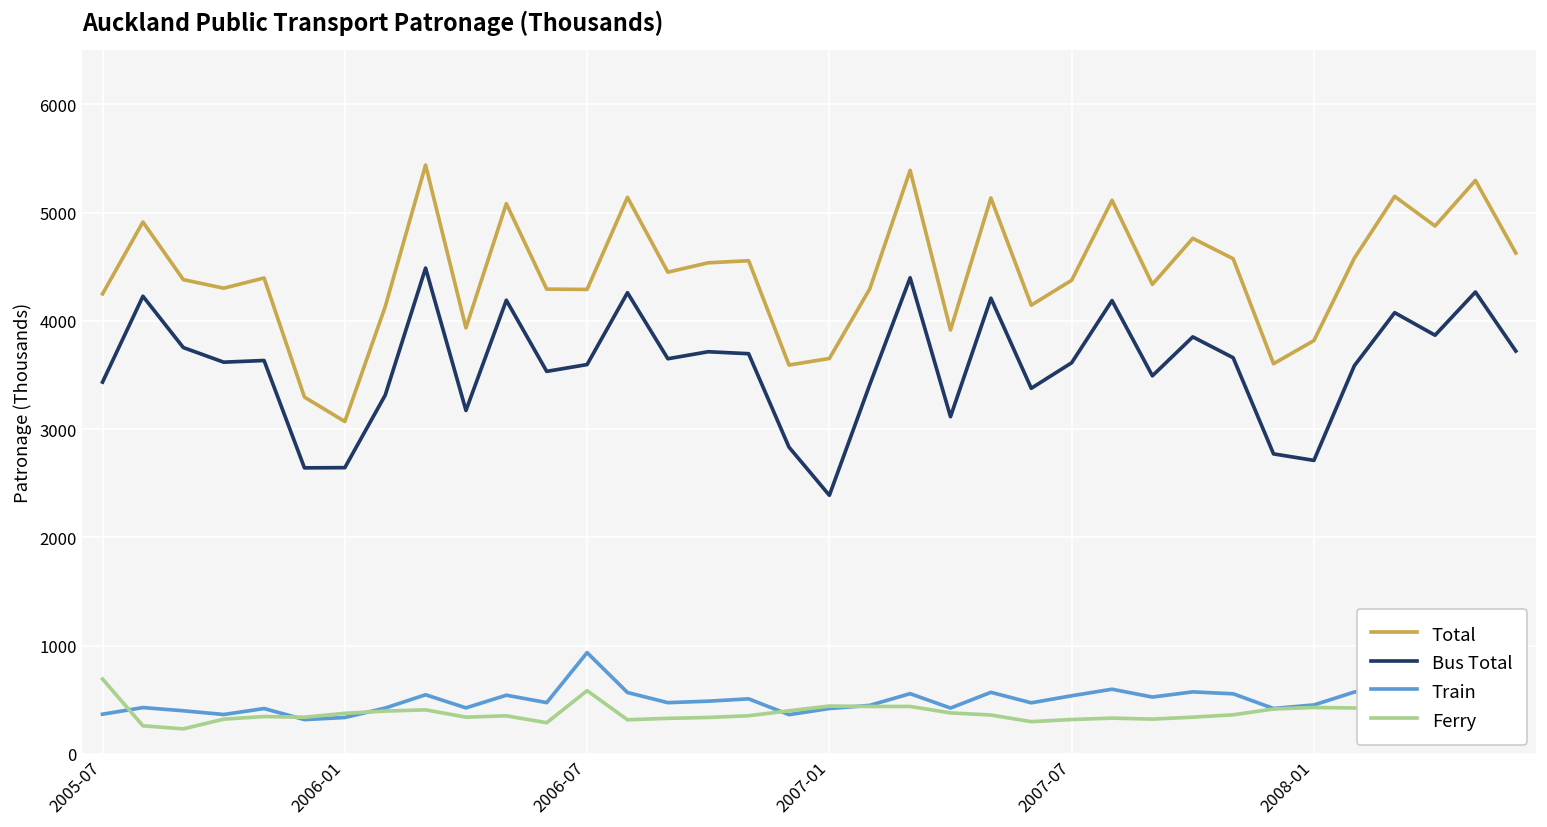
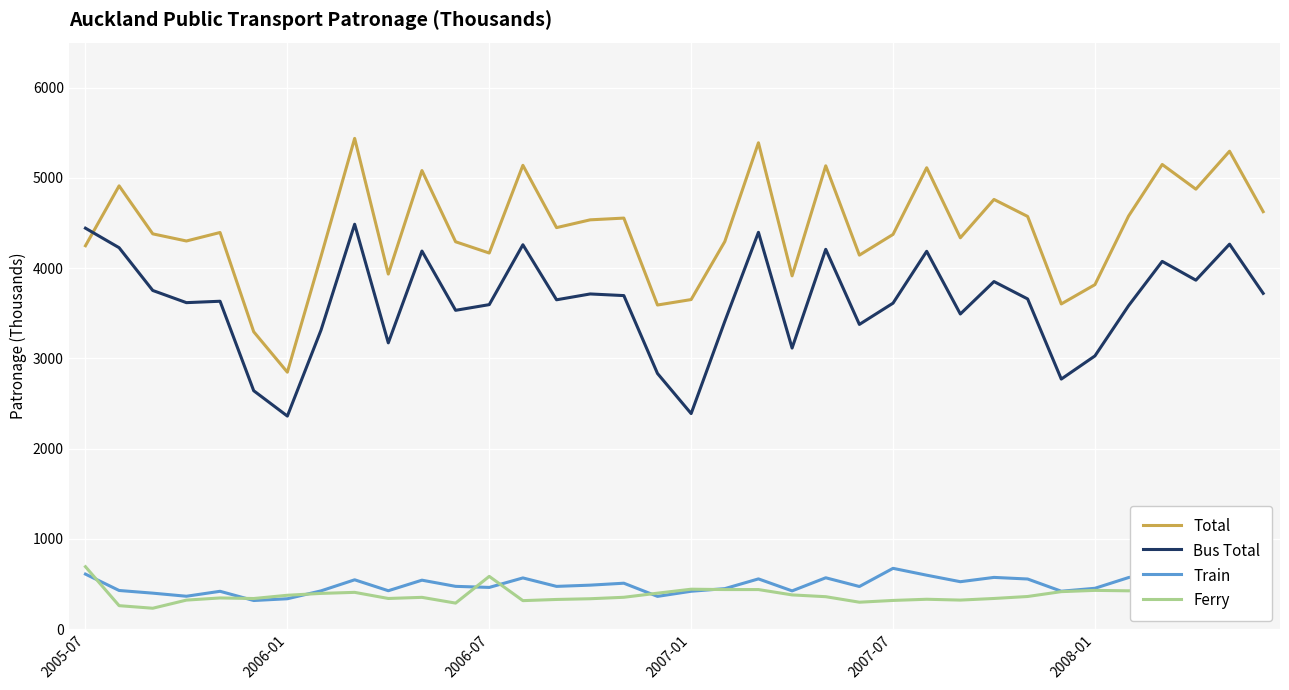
Bus Total, 2005-07: 3400 -> 4400
Train, 2005-07: 400 -> 600
Total, 2006-01: 3100 -> 2800
Bus Total, 2006-01: 2600 -> 2400
Total, 2006-07: 4300 -> 4200
Train, 2006-07: 900 -> 500
Train, 2007-07: 500 -> 700
Bus Total, 2008-01: 2700 -> 3000
